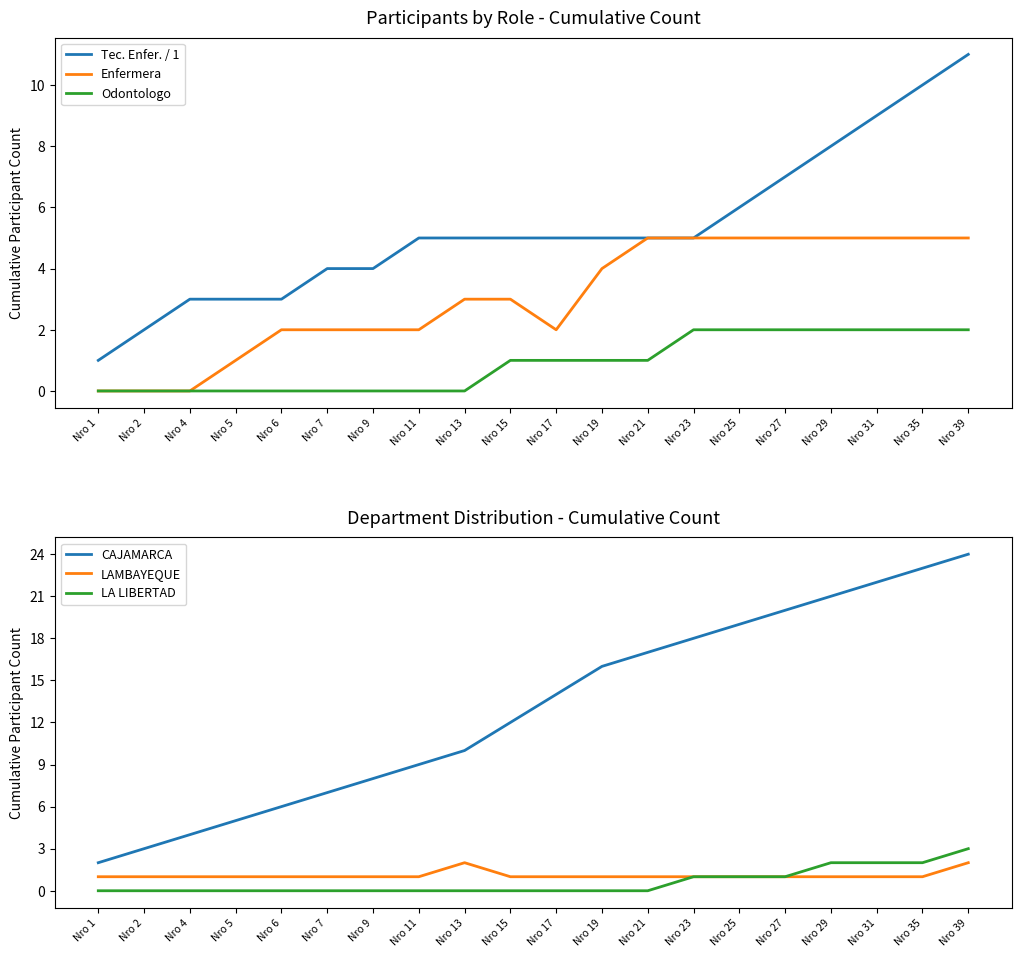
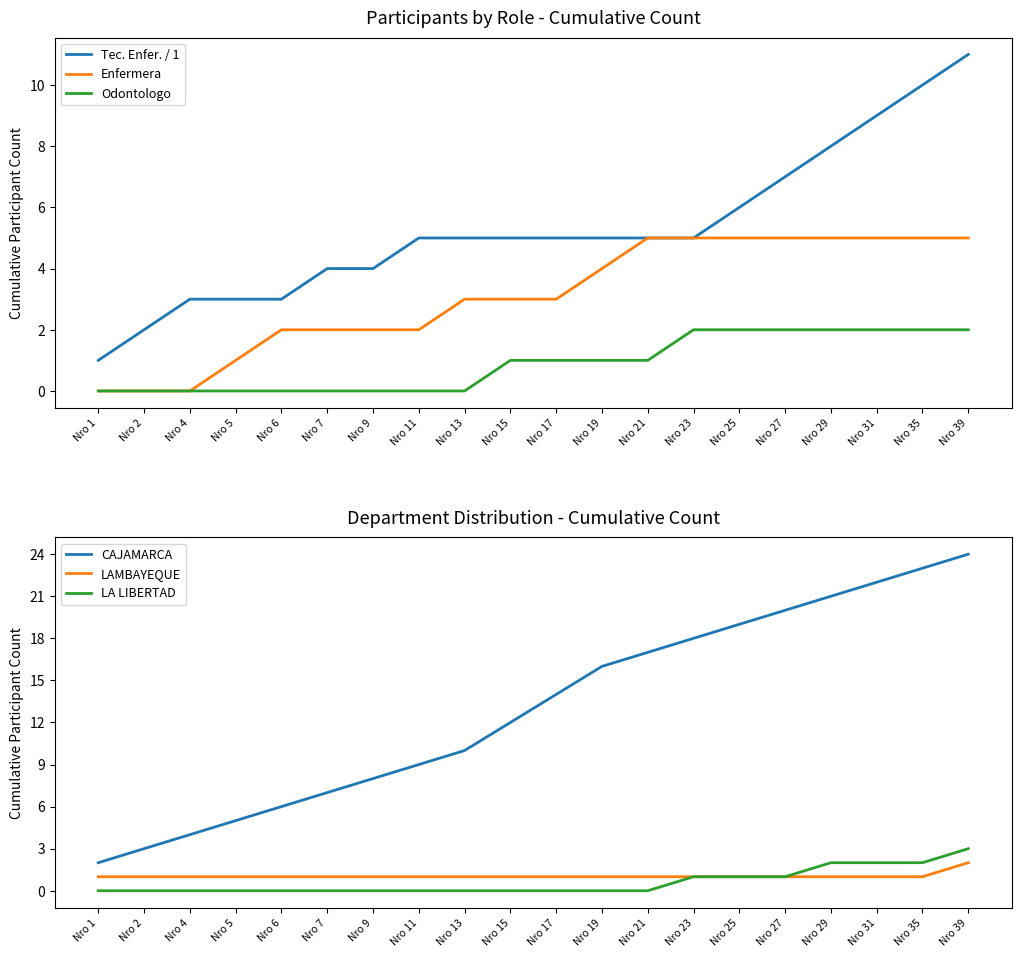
Participants by Role - Cumulative Count, Enfermera, Nro 17: 2 -> 3
Department Distribution - Cumulative Count, LAMBAYEQUE, Nro 13: 2 -> 1
